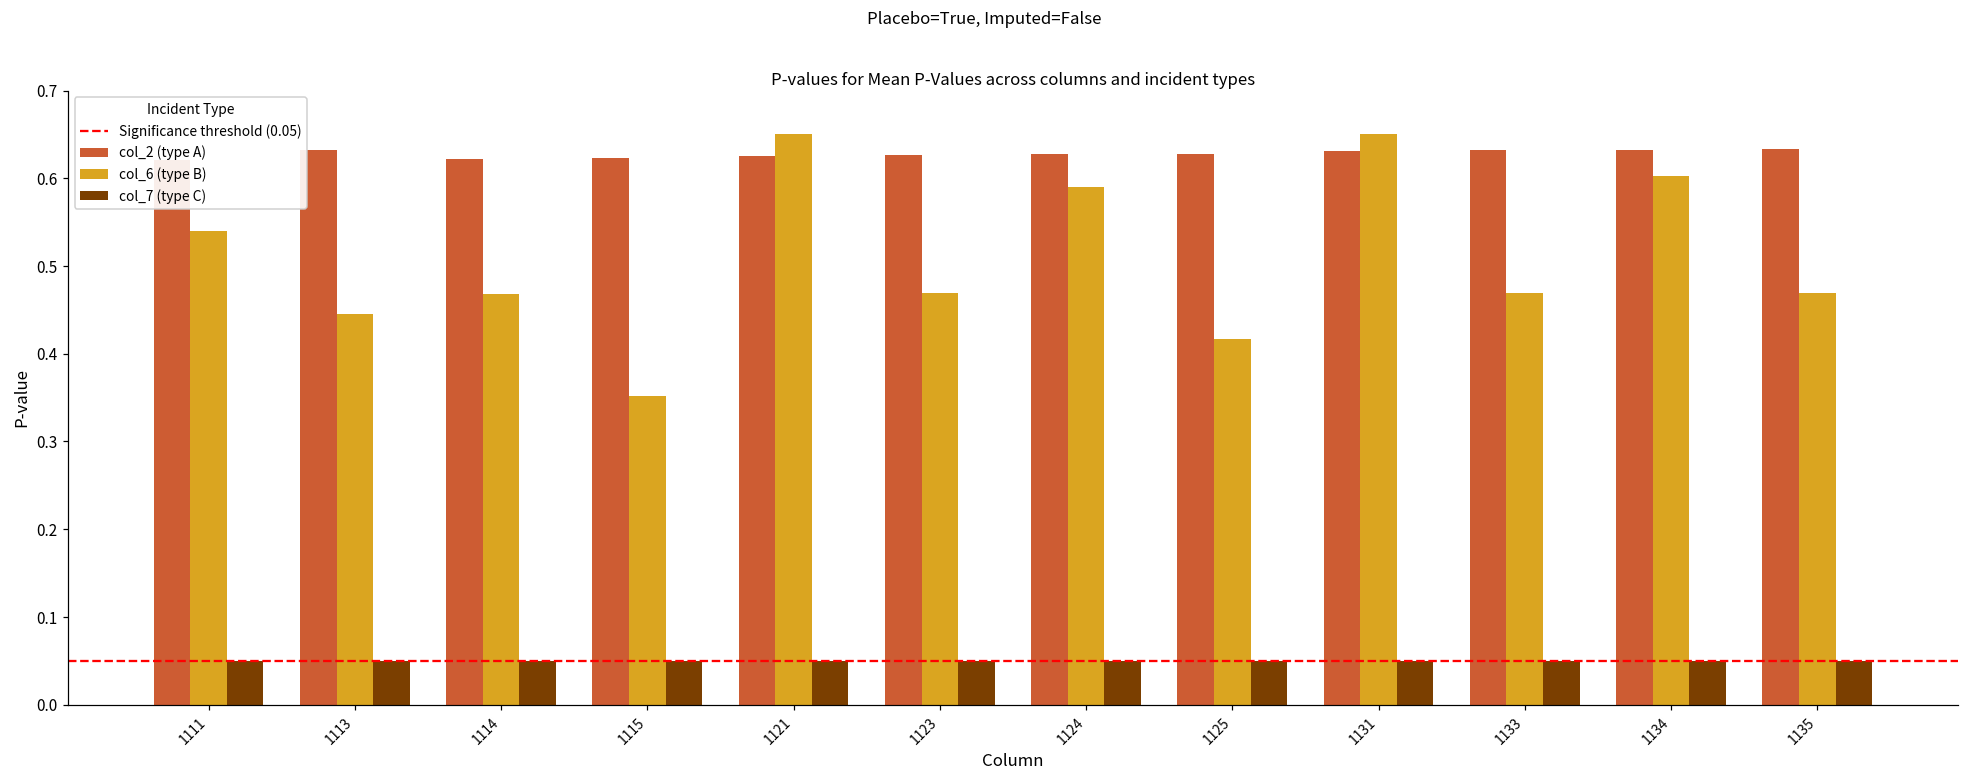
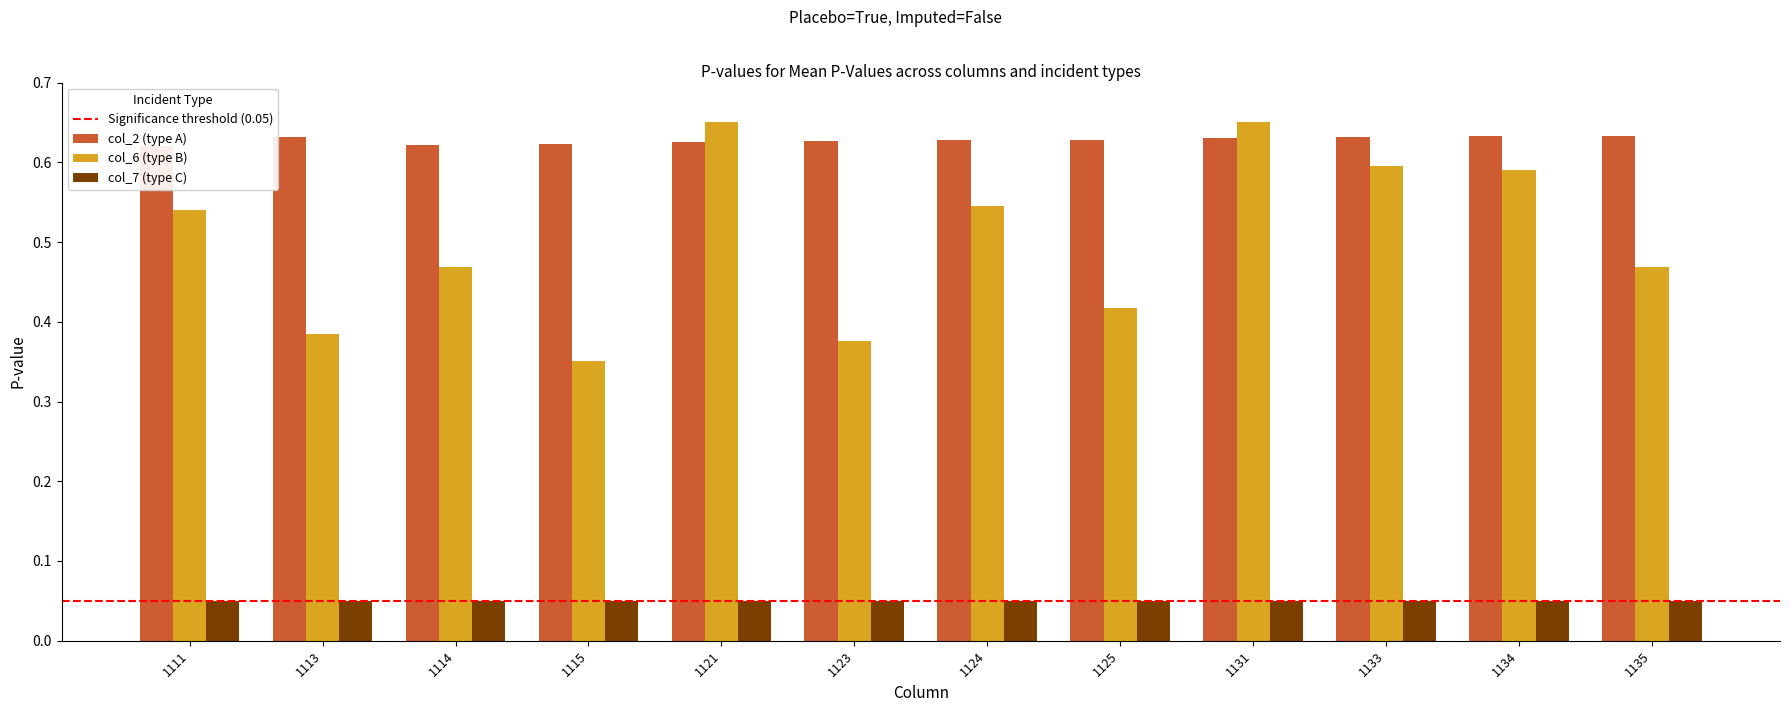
col_6 (type B), 1113: 0.45 -> 0.39
col_6 (type B), 1123: 0.47 -> 0.38
col_6 (type B), 1124: 0.59 -> 0.54
col_6 (type B), 1133: 0.47 -> 0.60
col_6 (type B), 1134: 0.60 -> 0.59
